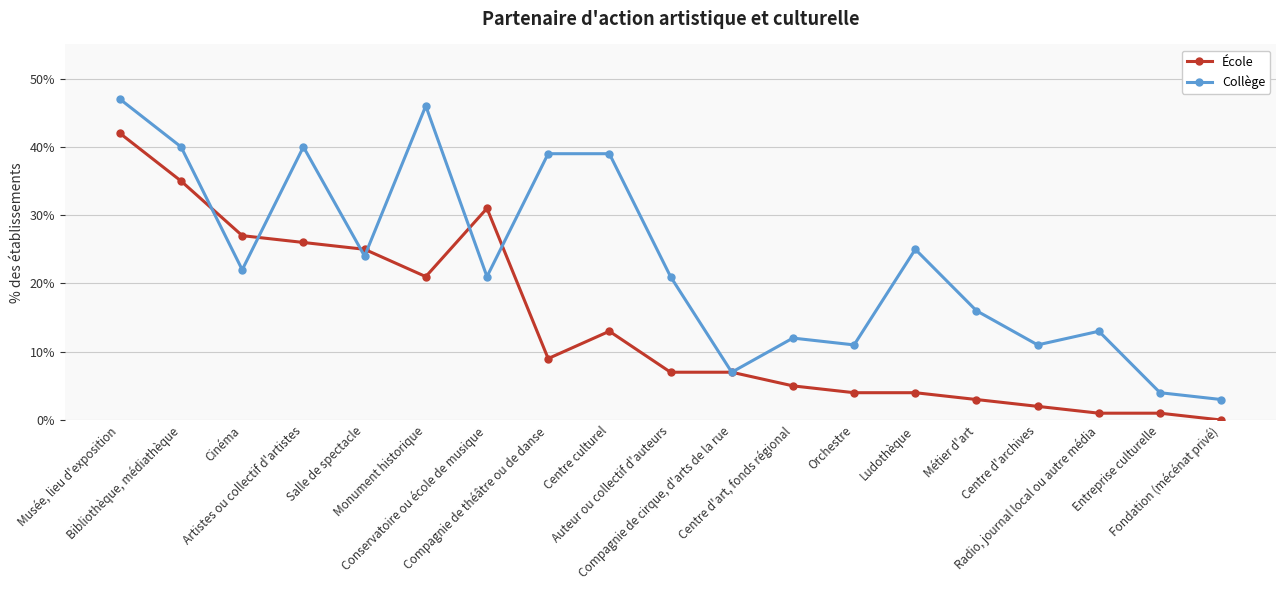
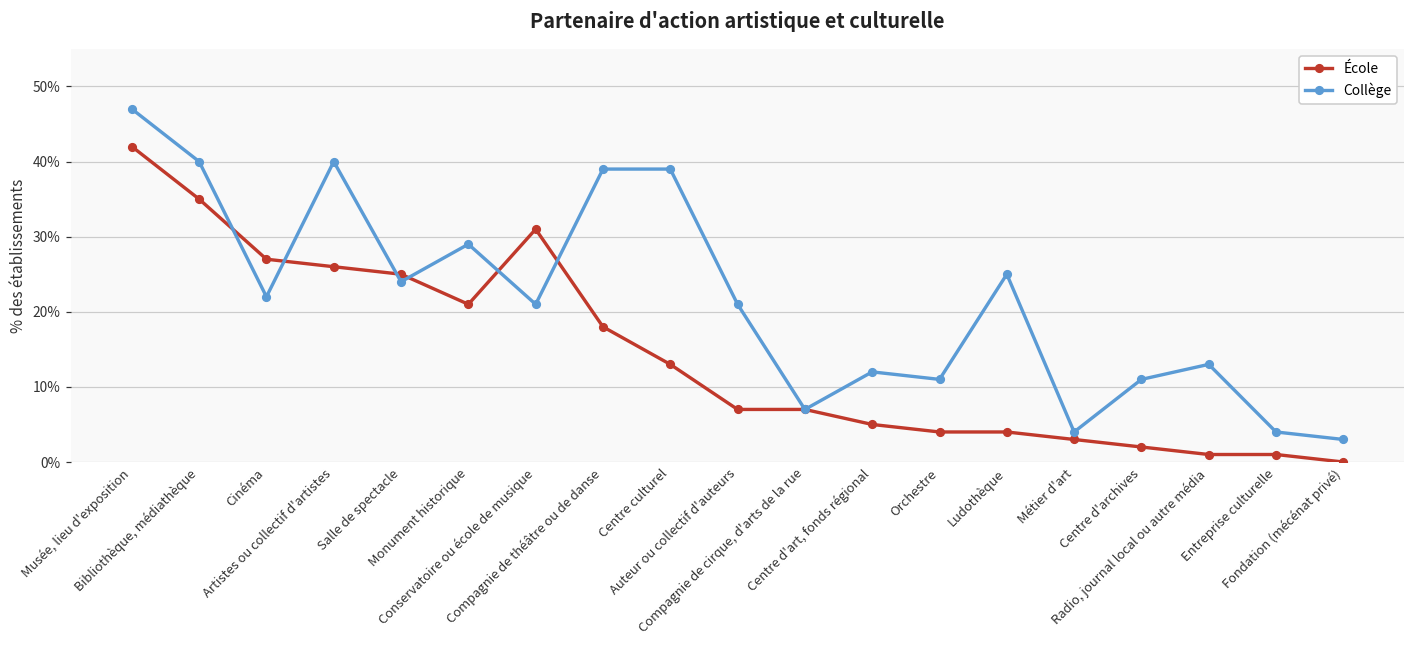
Collège, Monument historique: 46% -> 29%
École, Compagnie de théâtre ou de danse: 9% -> 18%
Collège, Métier d'art: 16% -> 4%
